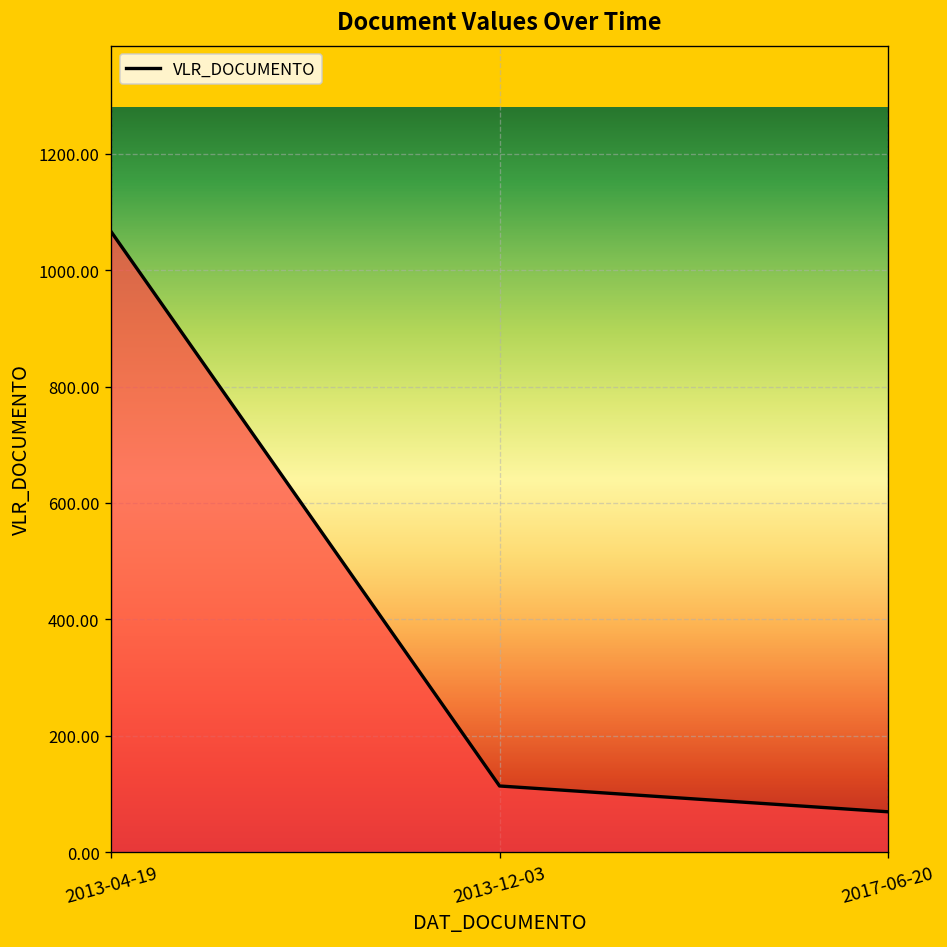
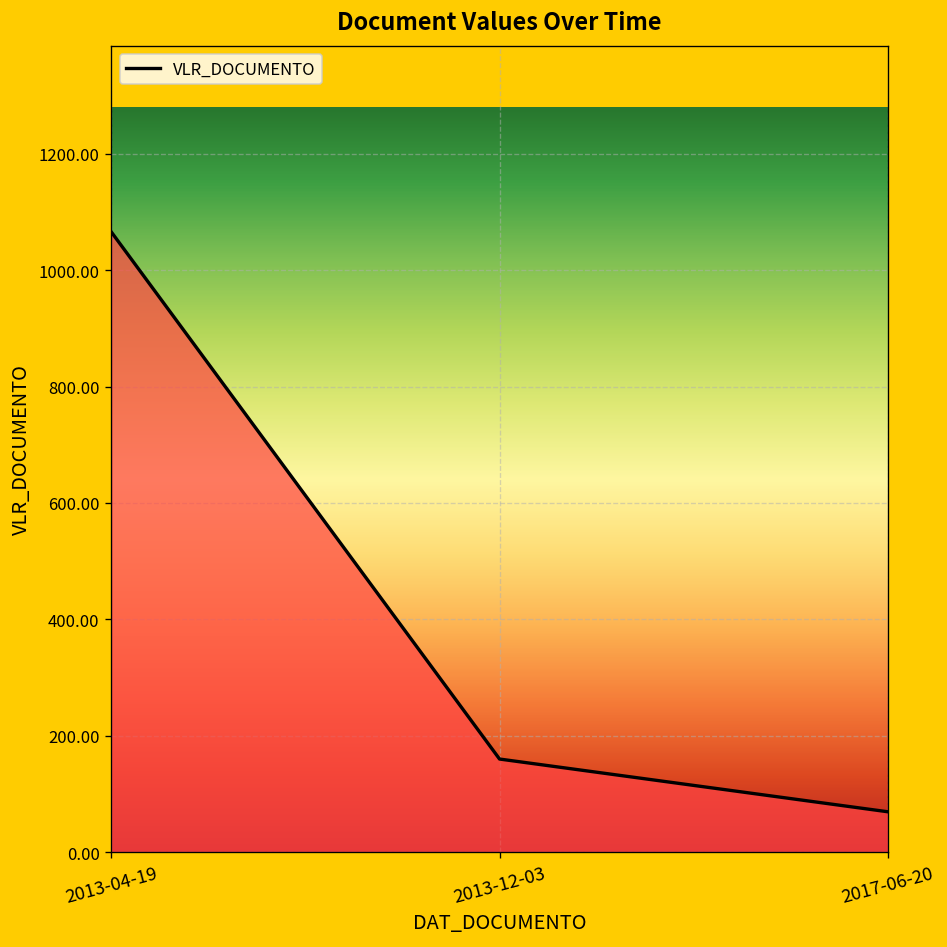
2013-12-03: 110 -> 160
